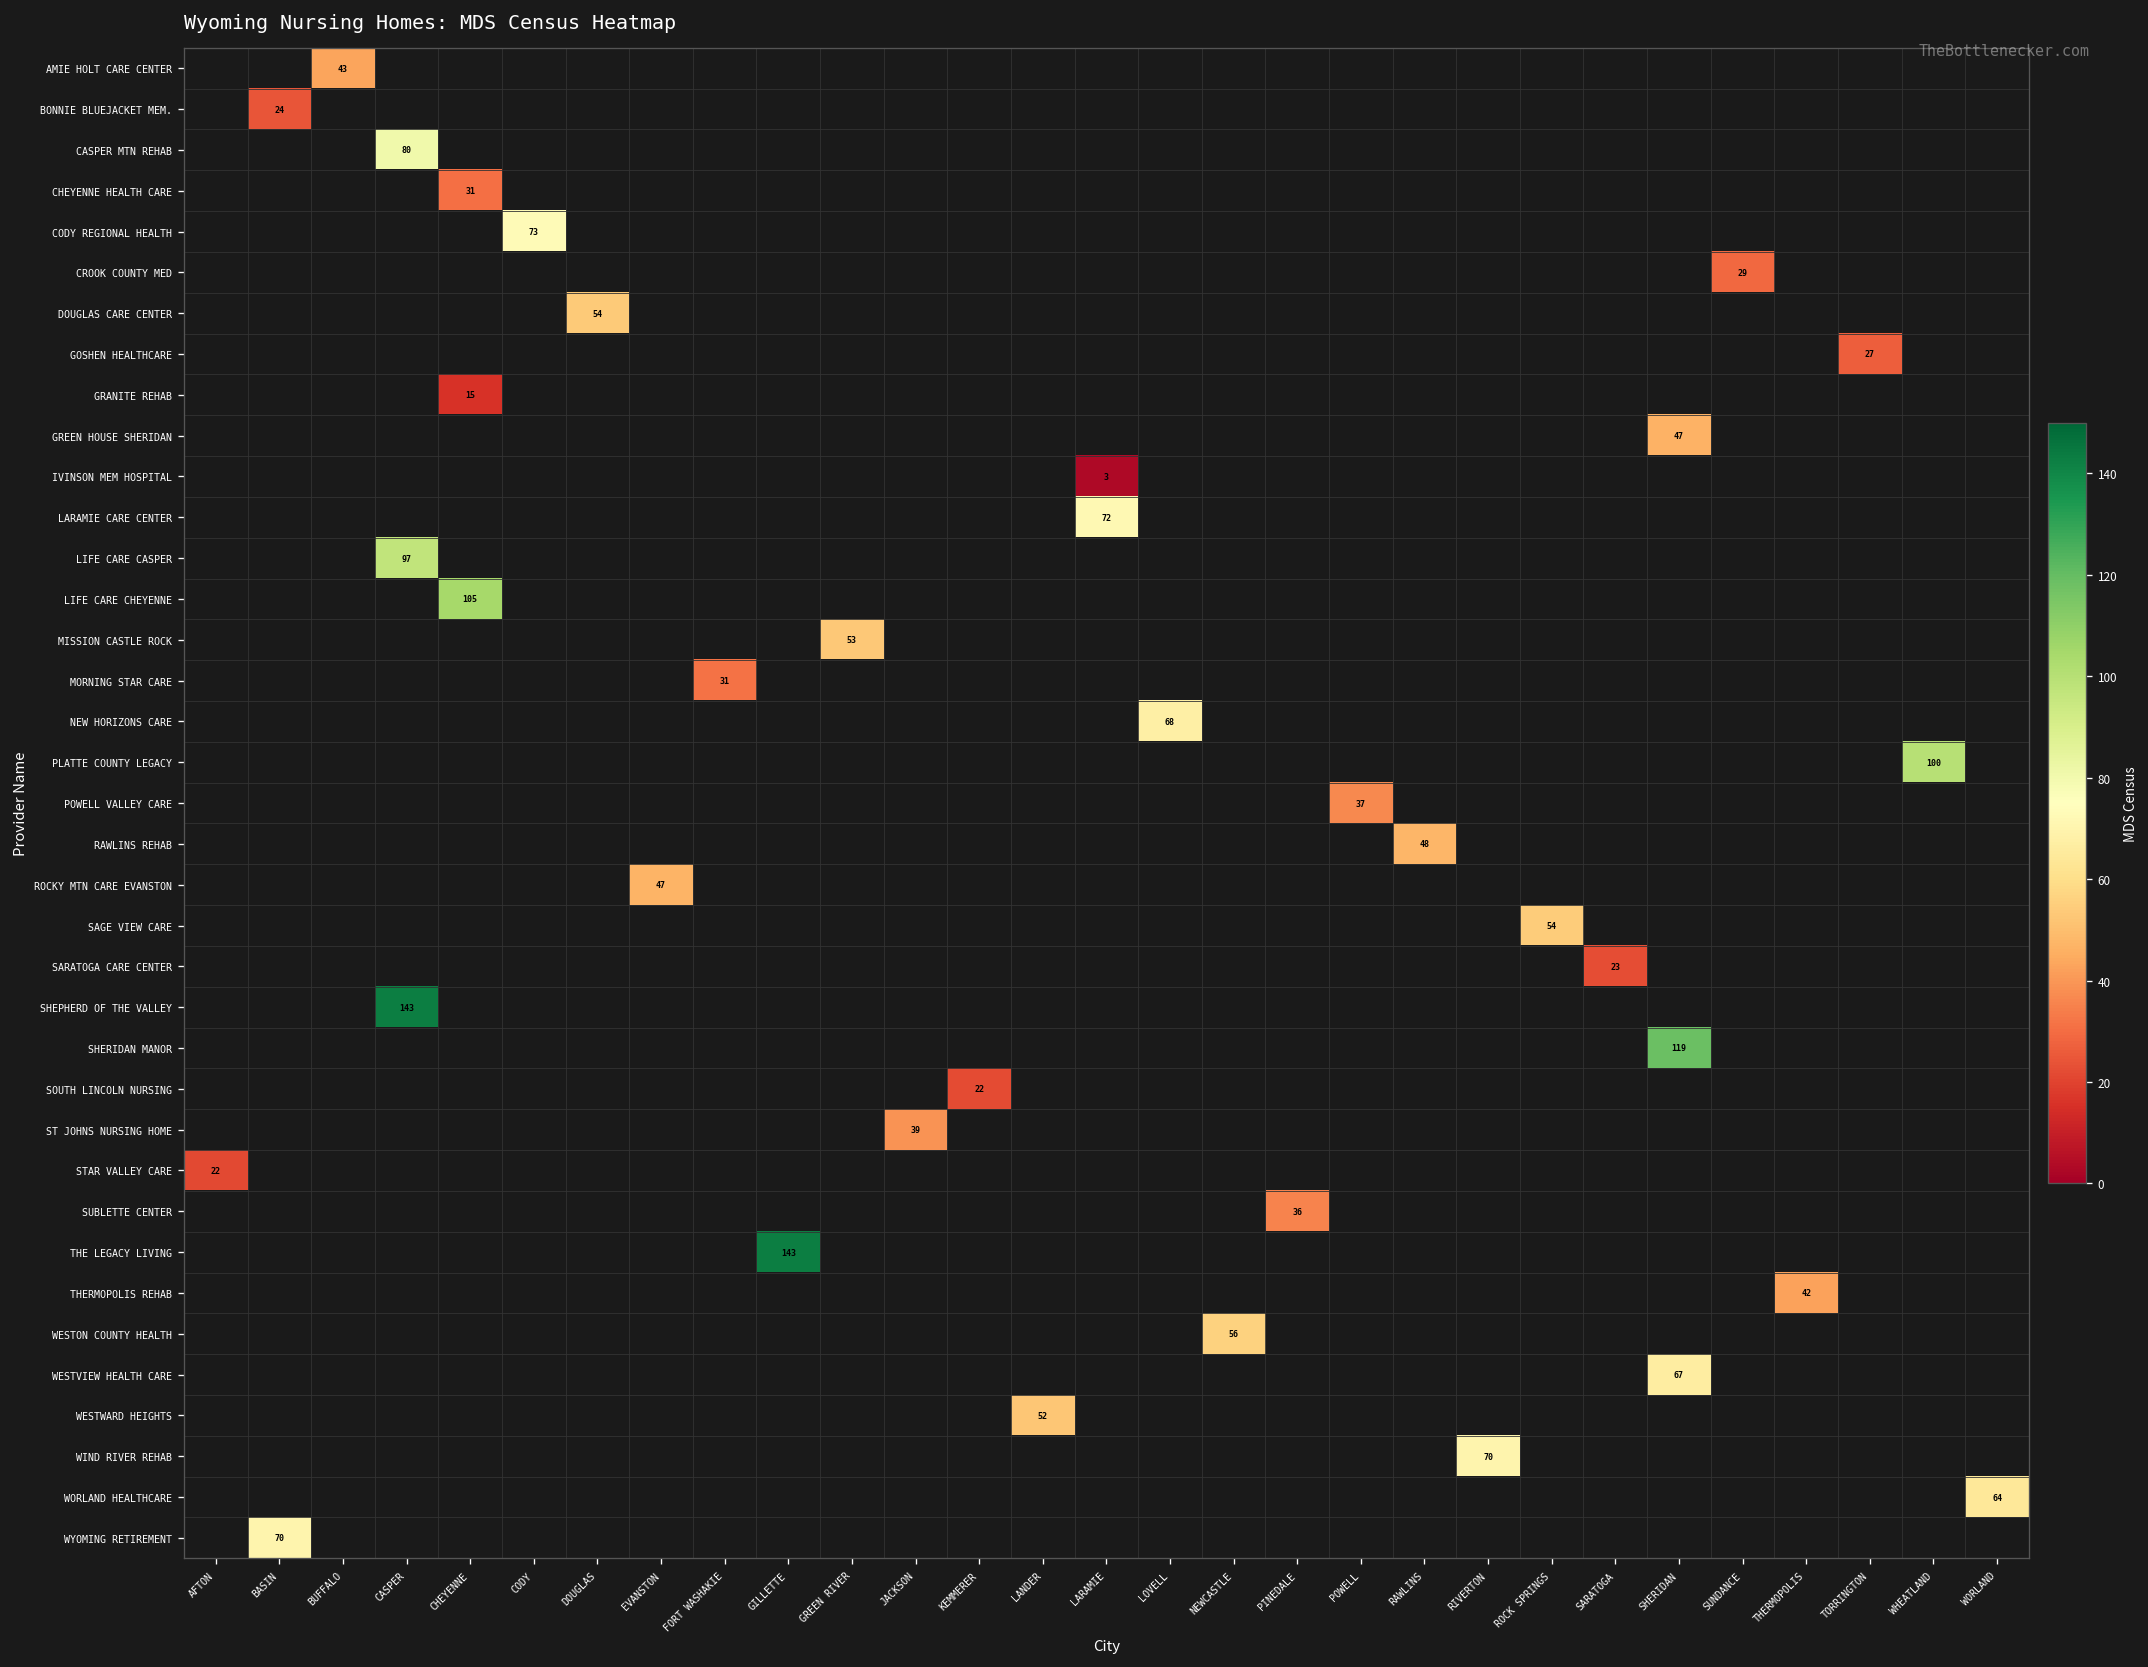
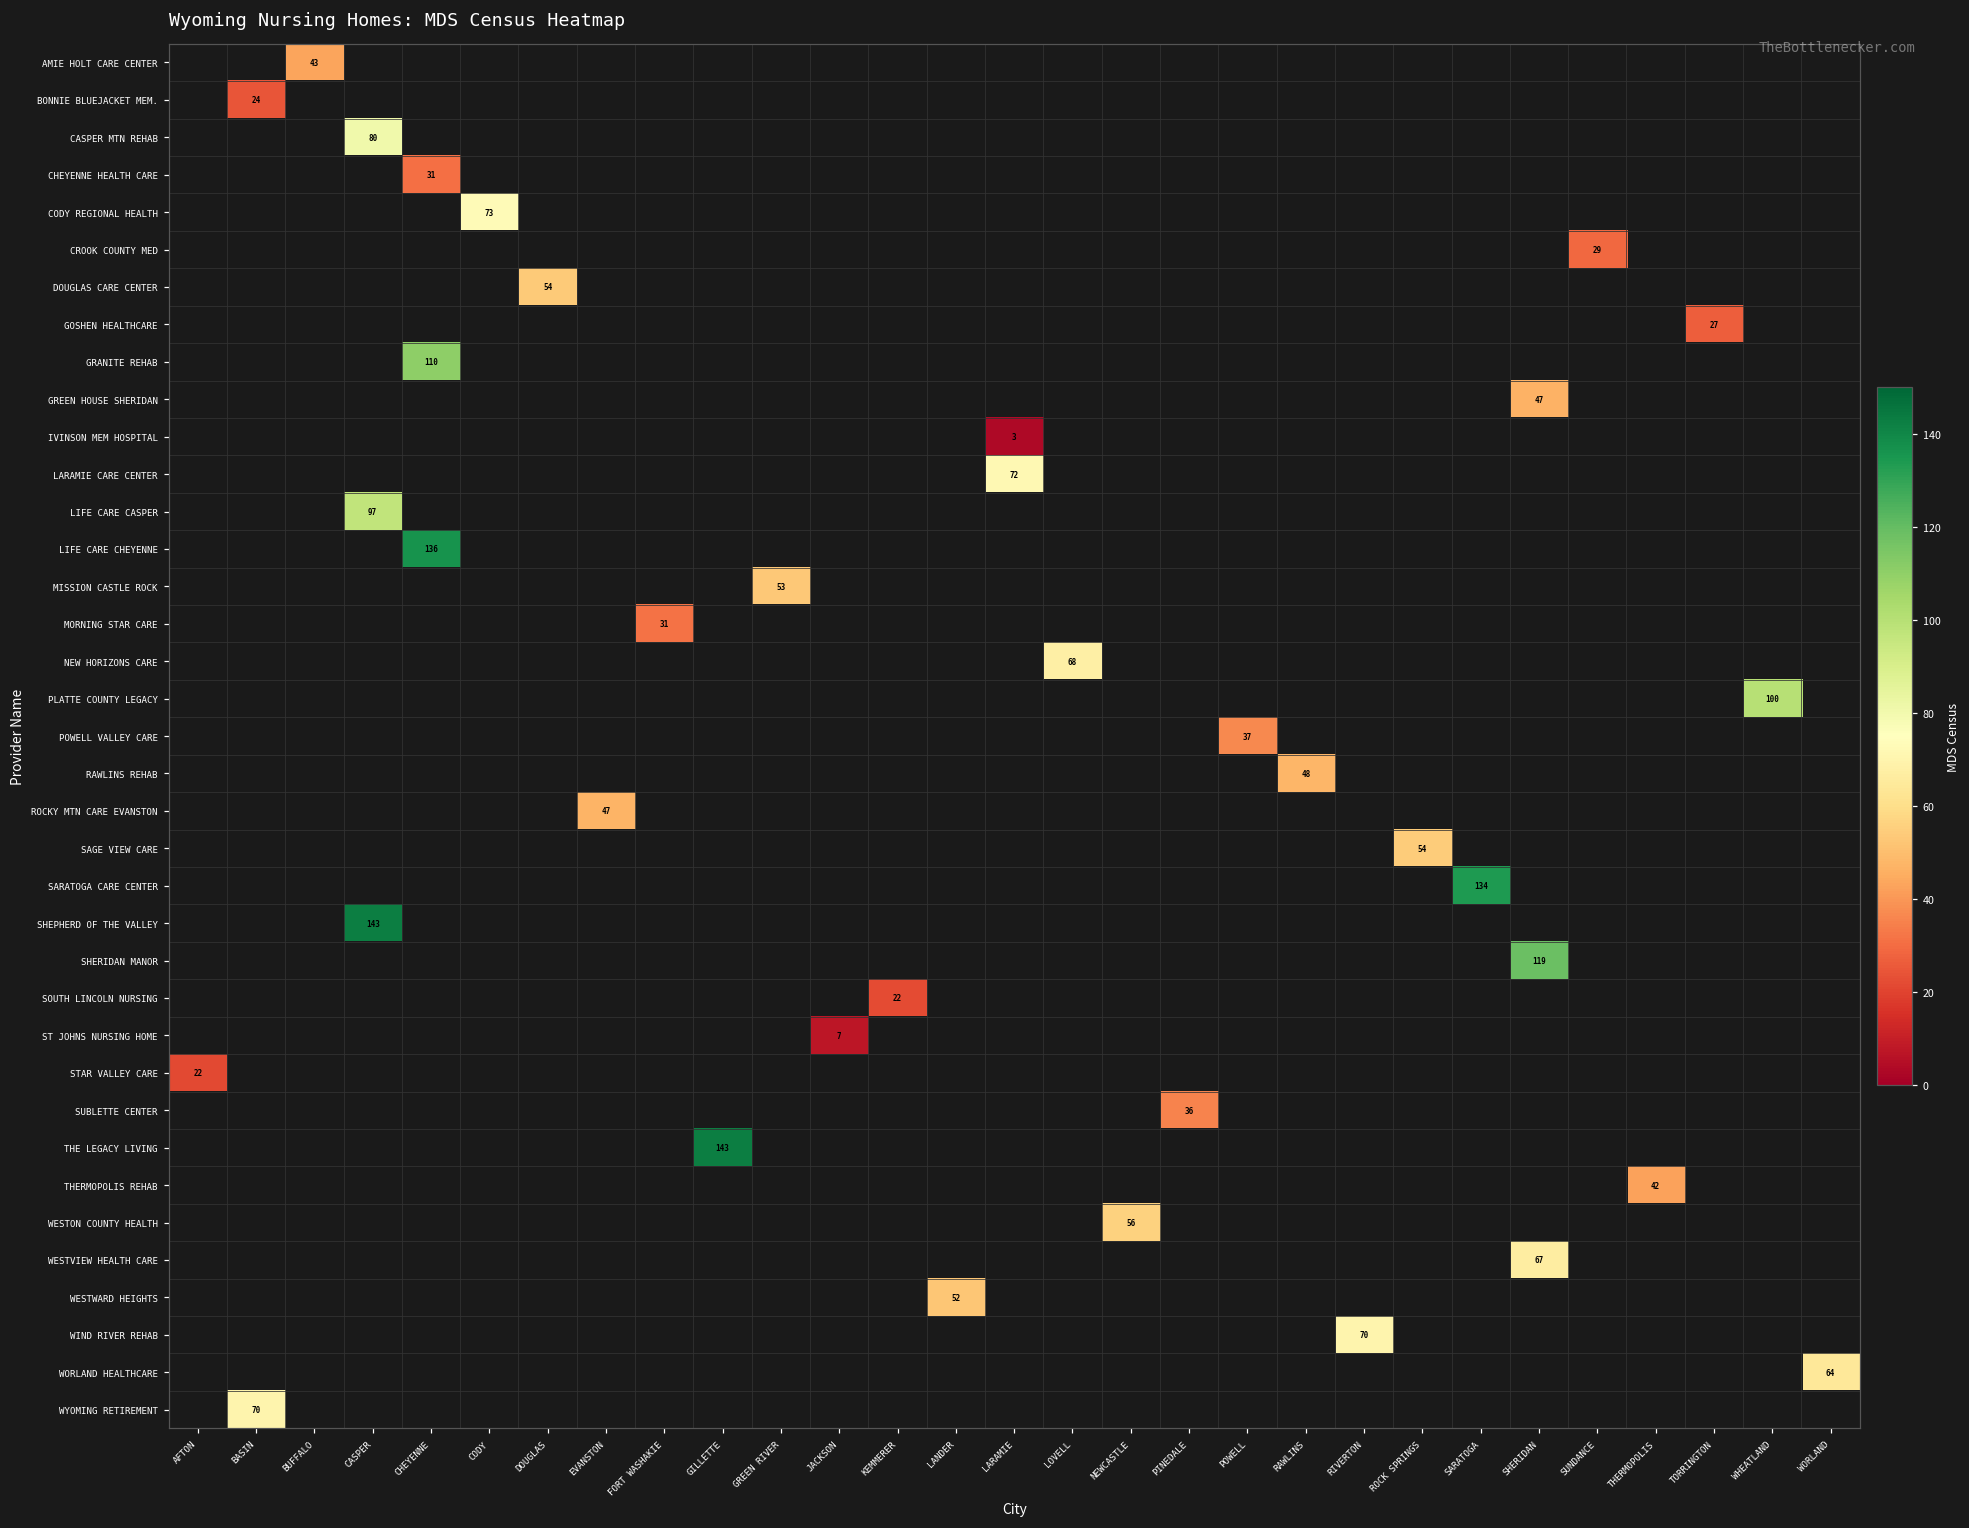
GRANITE REHAB, CHEYENNE: 15 -> 110
LIFE CARE CHEYENNE, CHEYENNE: 105 -> 136
SARATOGA CARE CENTER, SARATOGA: 23 -> 134
ST JOHNS NURSING HOME, JACKSON: 39 -> 7
